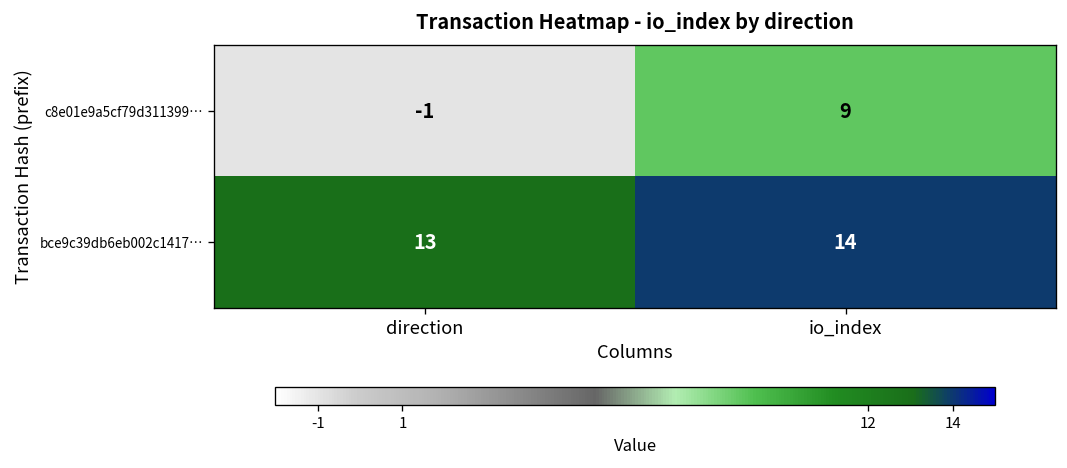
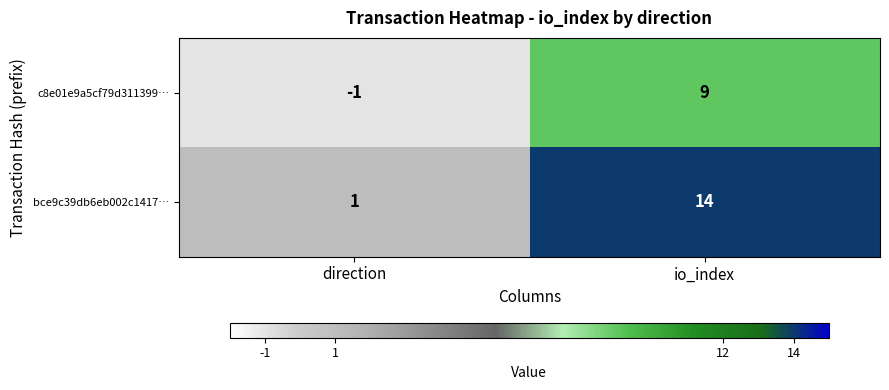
bce9c39db6eb002c1417…, direction: 13 -> 1
